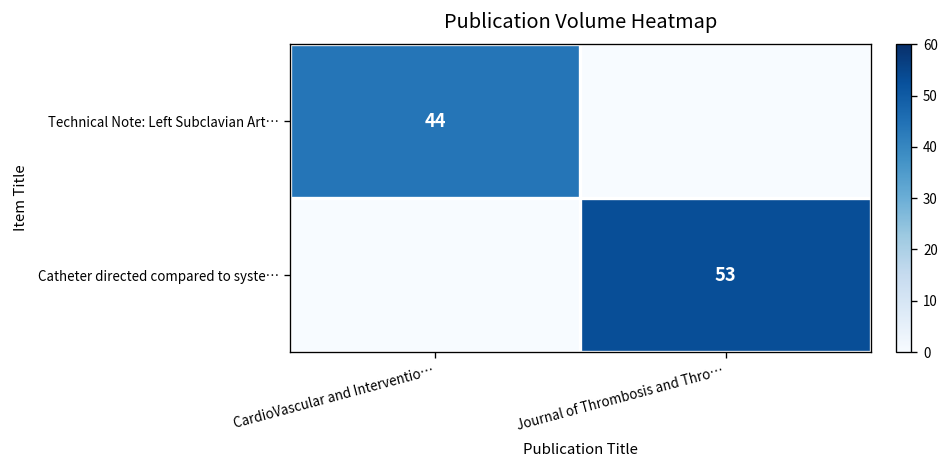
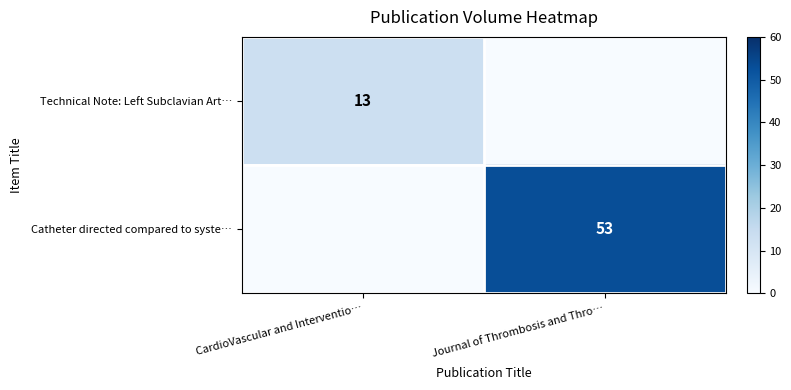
Technical Note: Left Subclavian Art…, CardioVascular and Interventio…: 44 -> 13
